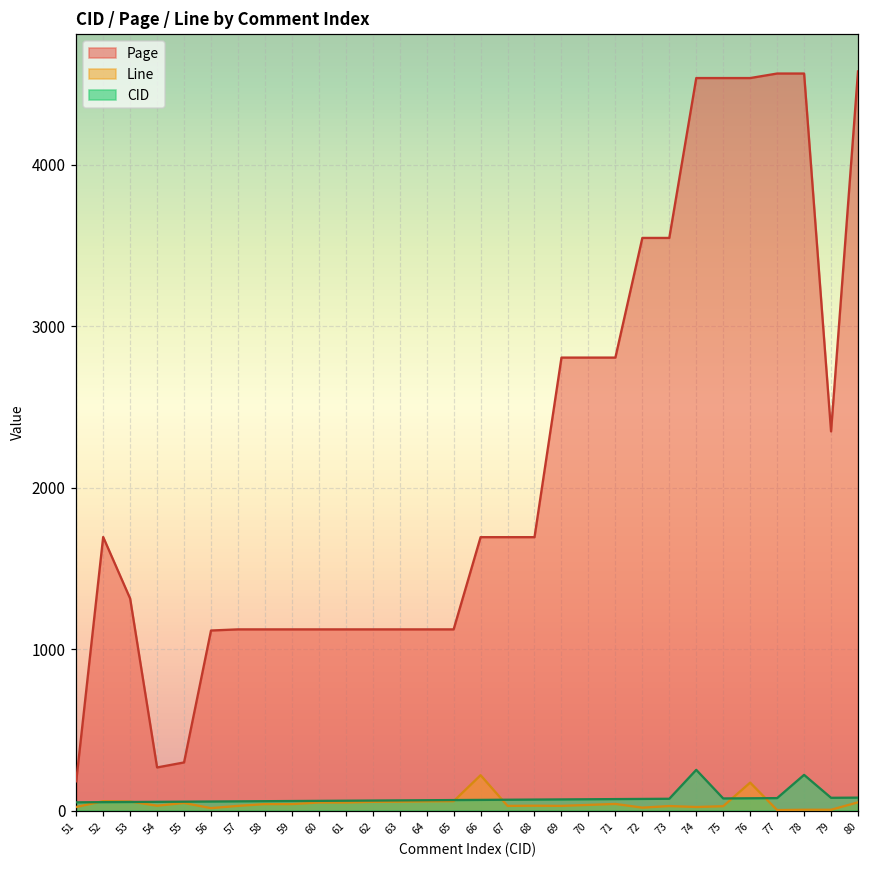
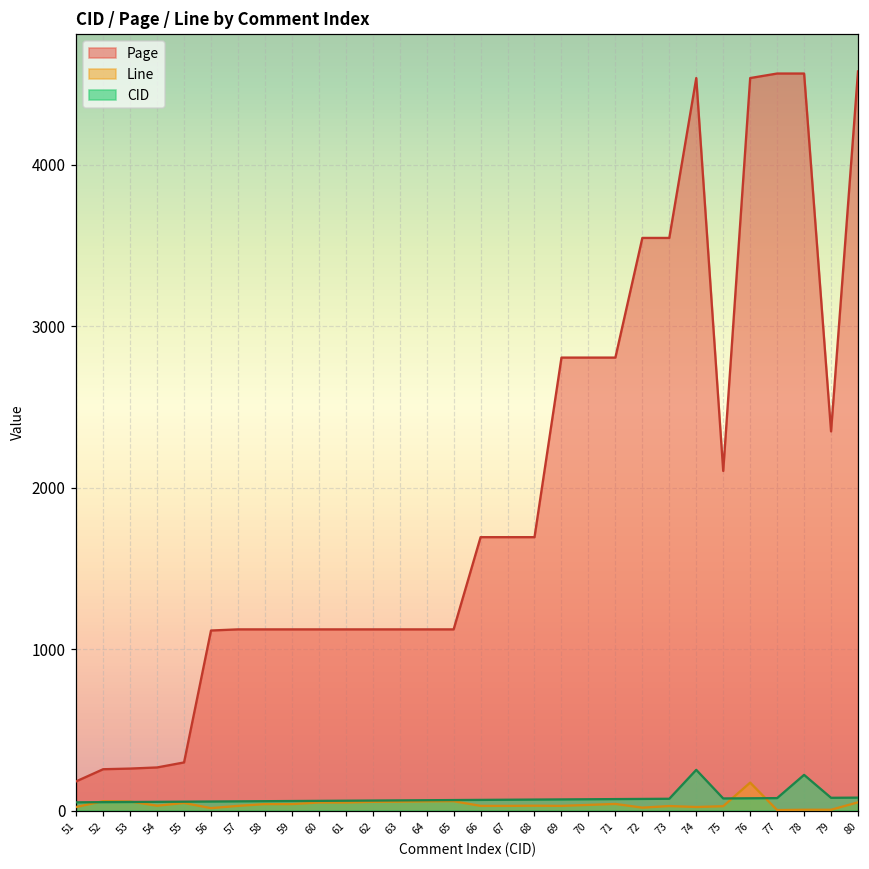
Page, 52: 1690 -> 260
Page, 53: 1310 -> 260
Line, 66: 220 -> 30
Page, 75: 4540 -> 2100
